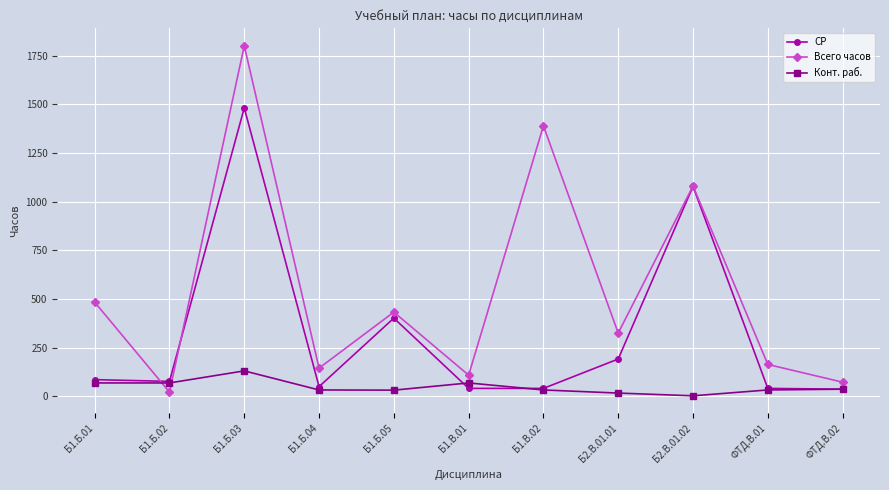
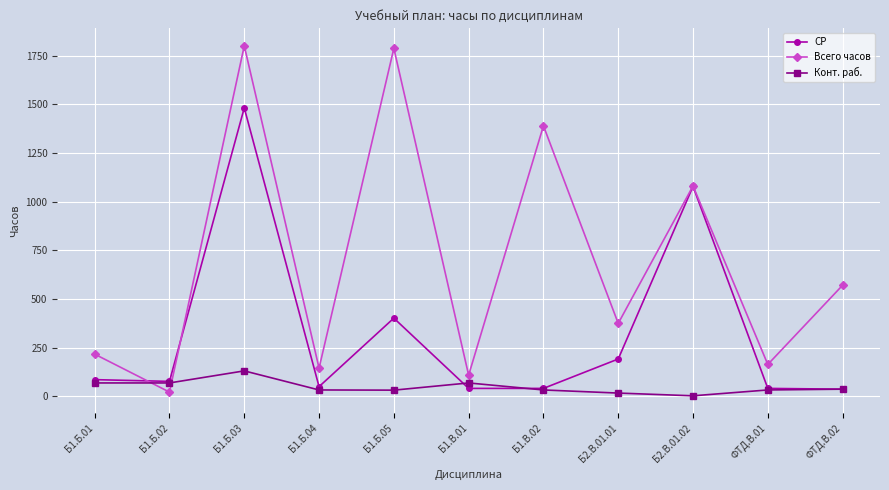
Всего часов, Б1.Б.01: 480 -> 220
Всего часов, Б1.Б.05: 430 -> 1790
Всего часов, Б2.В.01.01: 320 -> 370
Всего часов, ФТД.В.02: 70 -> 570
